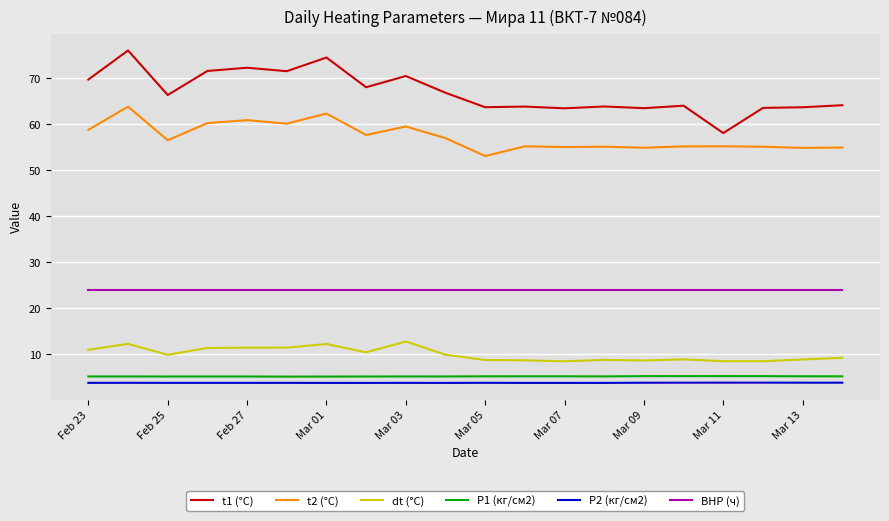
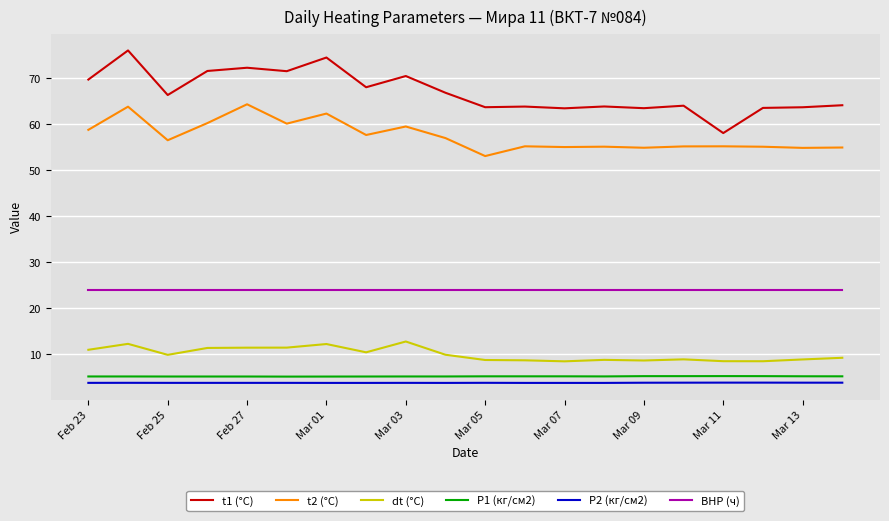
t2 (°C), Feb 27: 61 -> 64
